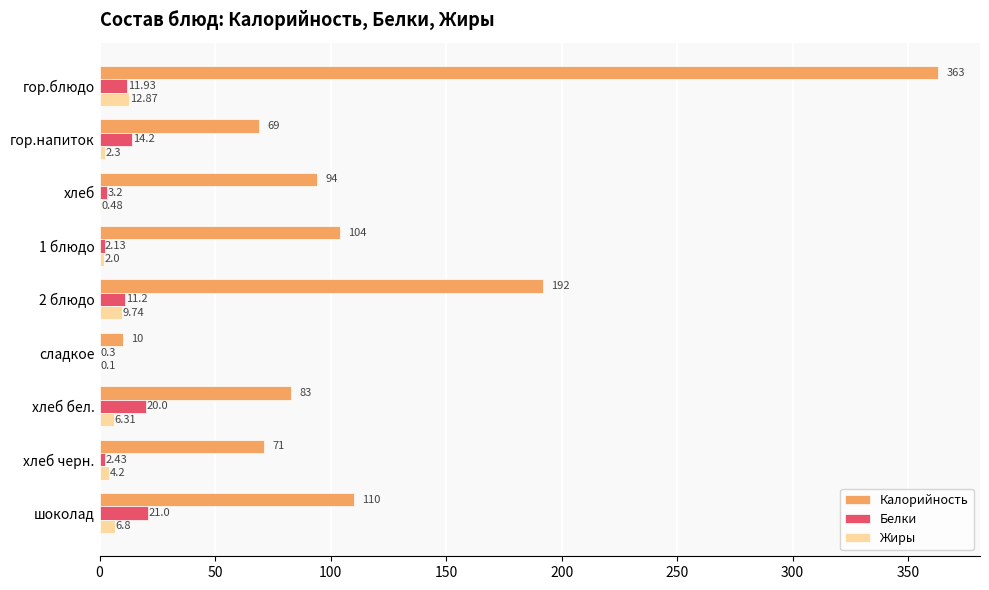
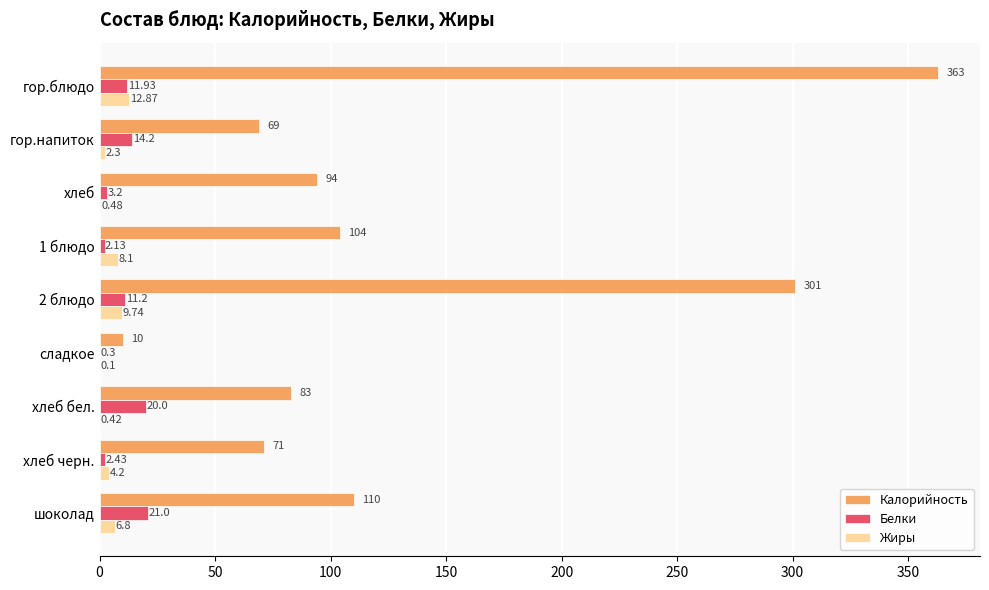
Жиры, 1 блюдо: 2.0 -> 8.1
Калорийность, 2 блюдо: 192 -> 301
Жиры, хлеб бел.: 6.31 -> 0.42
